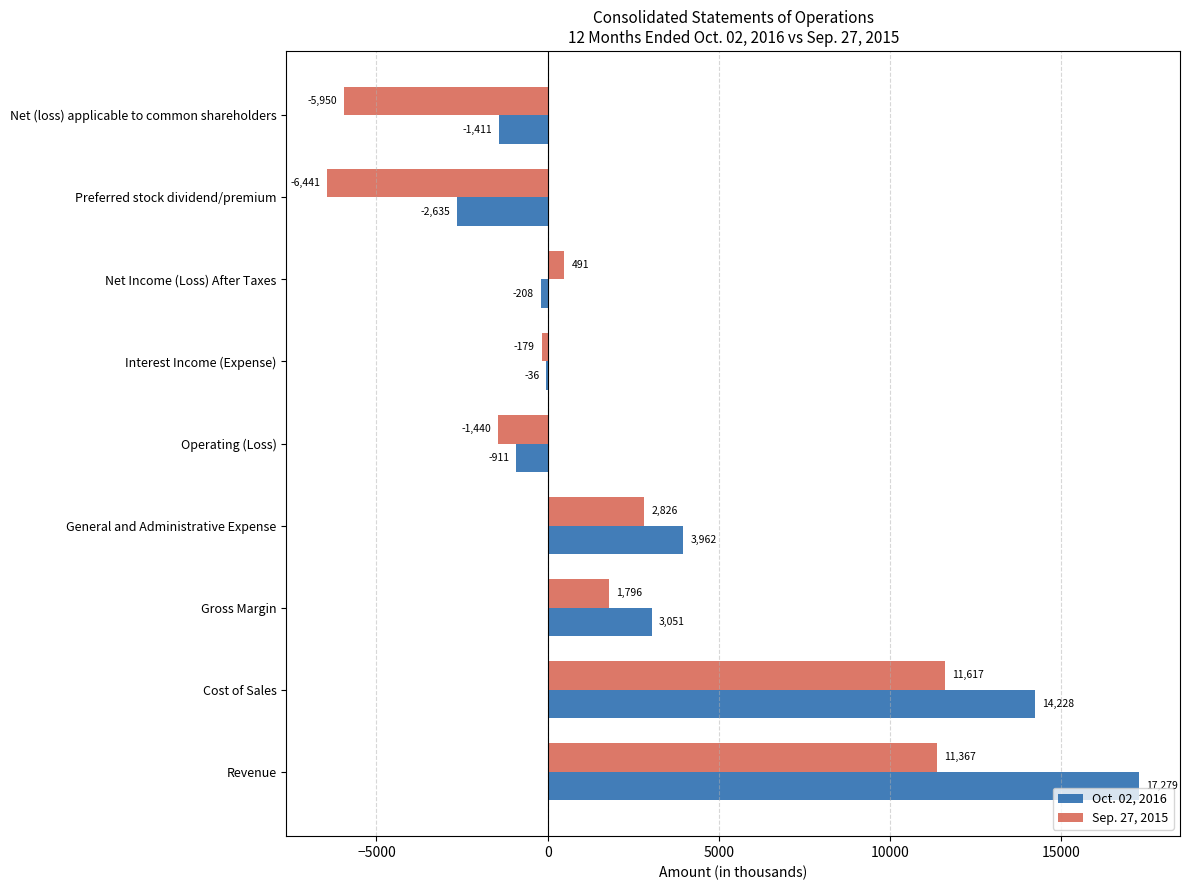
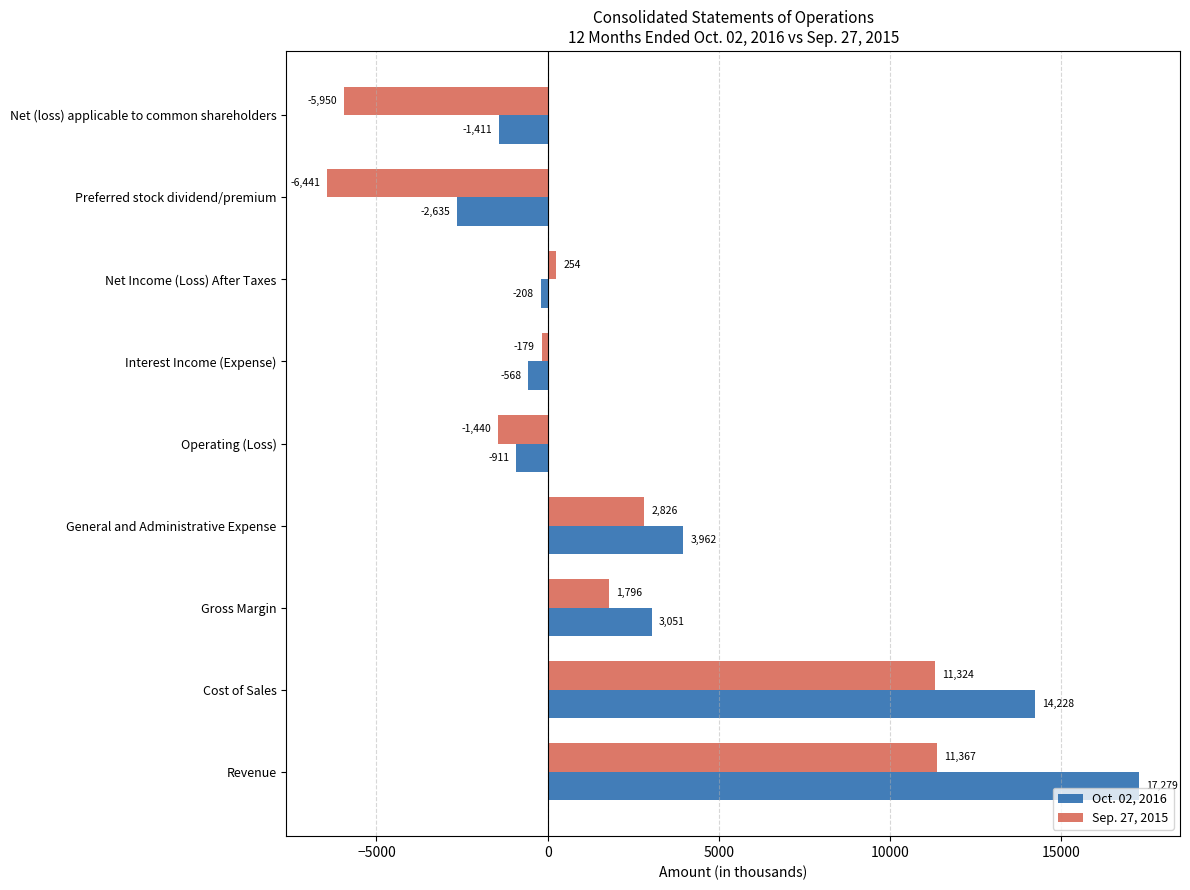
Sep. 27, 2015, Net Income (Loss) After Taxes: 491 -> 254
Oct. 02, 2016, Interest Income (Expense): -36 -> -568
Sep. 27, 2015, Cost of Sales: 11,617 -> 11,324
